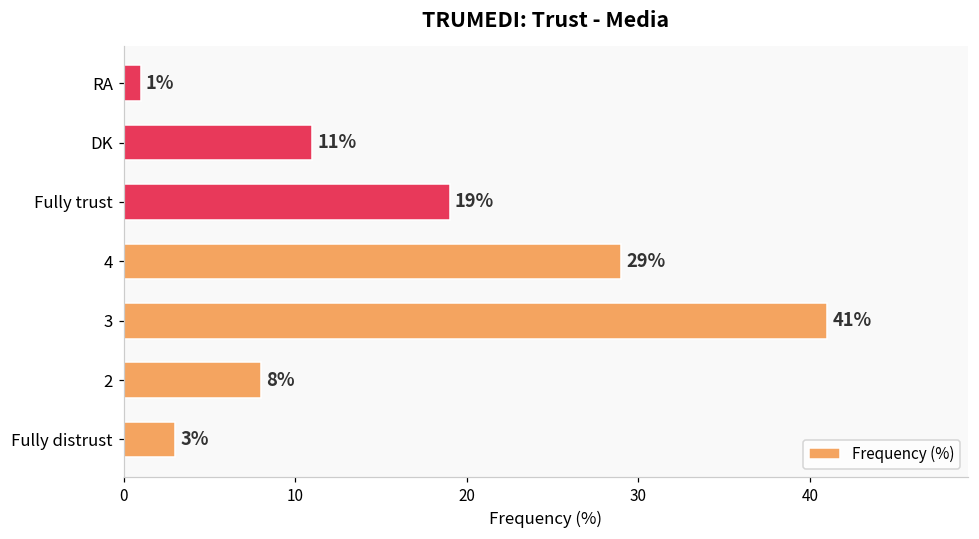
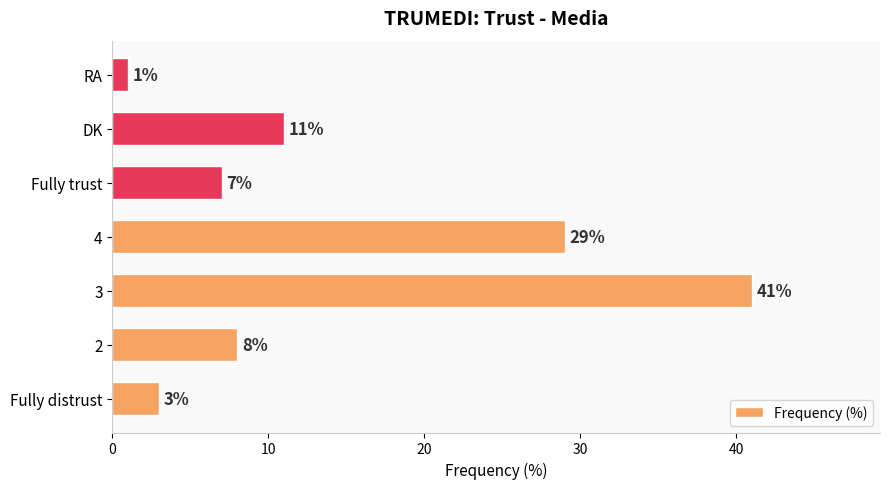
Fully trust: 19% -> 7%
